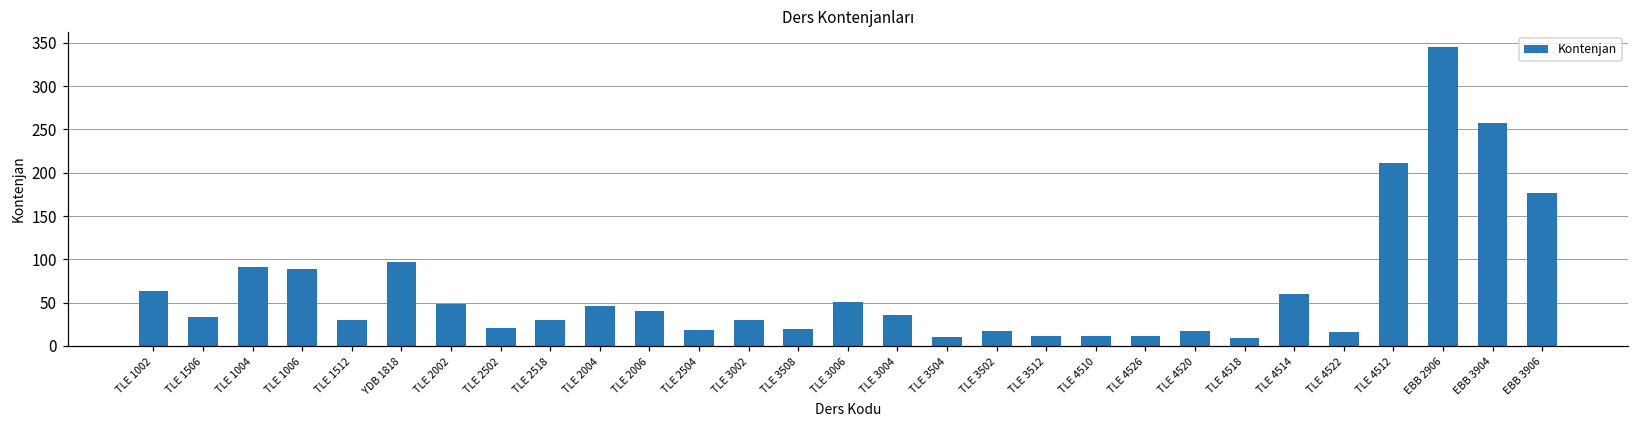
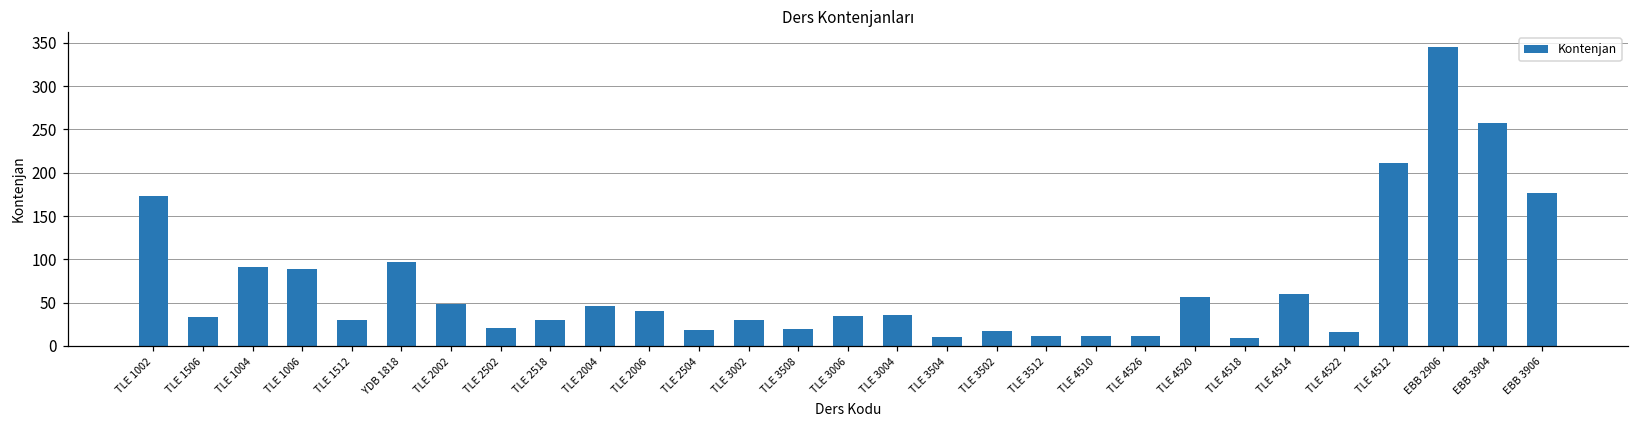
TLE 1002: 60 -> 170
TLE 3006: 50 -> 40
TLE 4520: 20 -> 60
